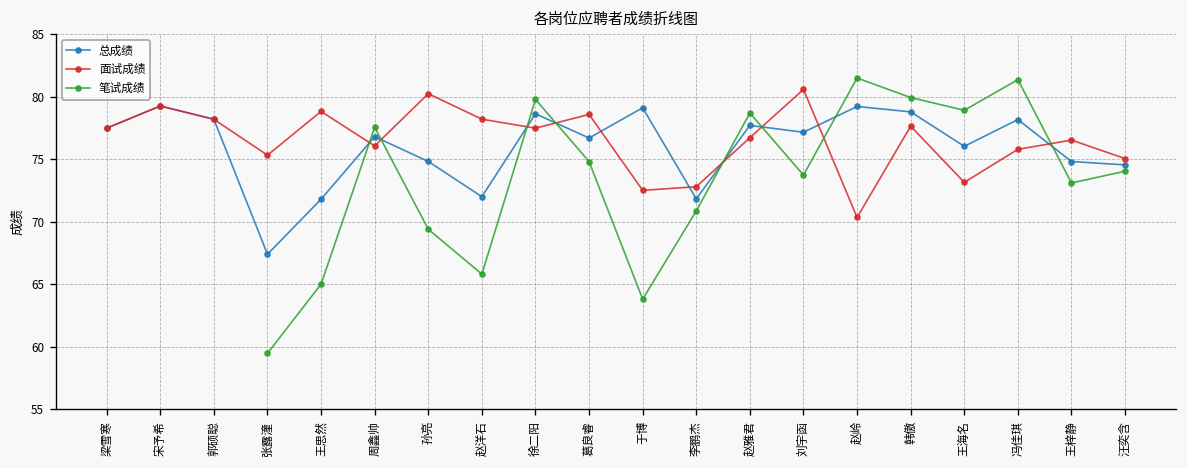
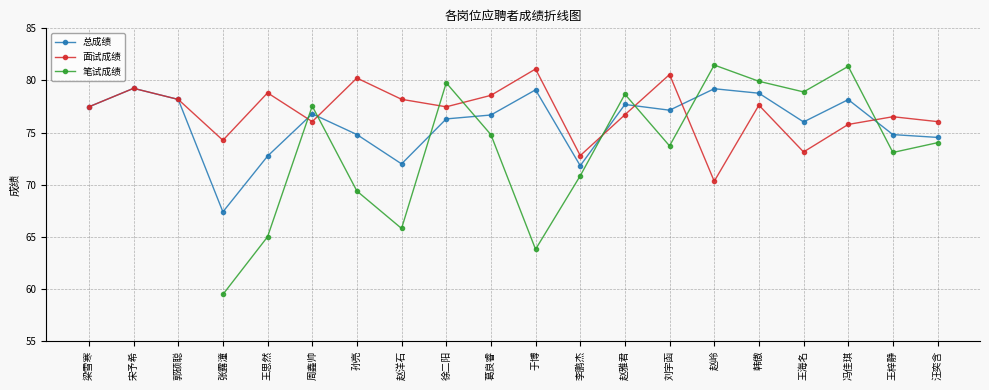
面试成绩, 张露潼: 75.3 -> 74.3
总成绩, 王思然: 71.8 -> 72.7
总成绩, 徐二阳: 78.6 -> 76.3
面试成绩, 于博: 72.5 -> 81.1
面试成绩, 汪奕含: 75.0 -> 76.1
